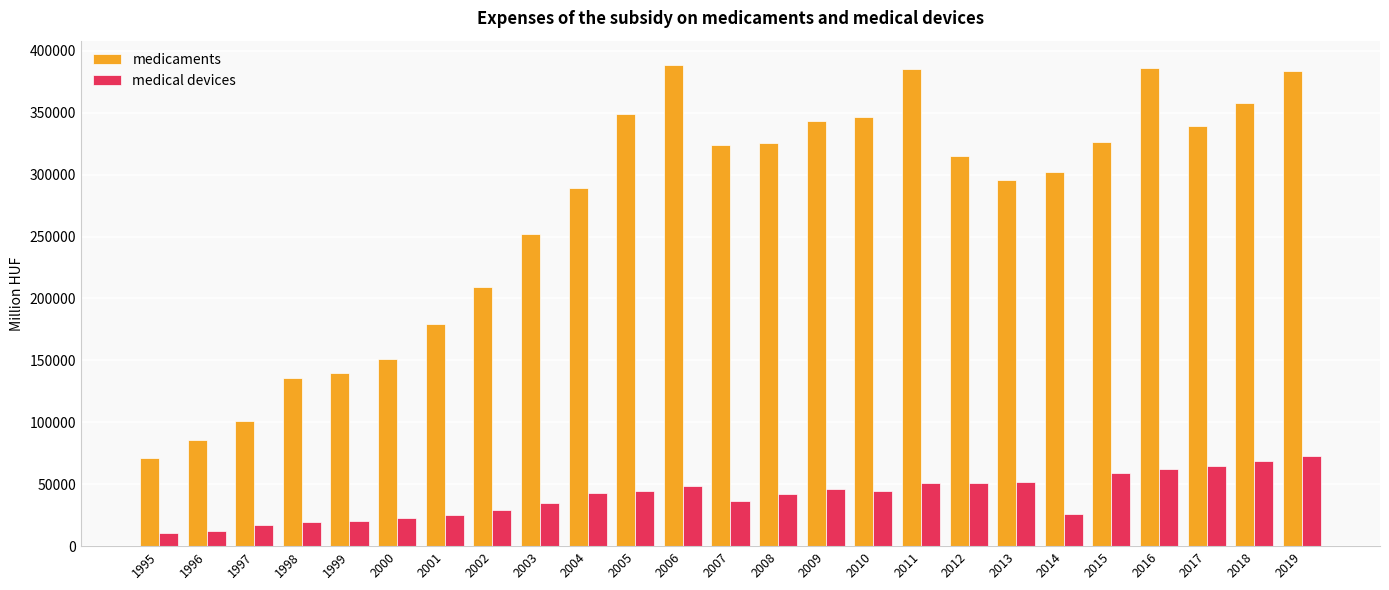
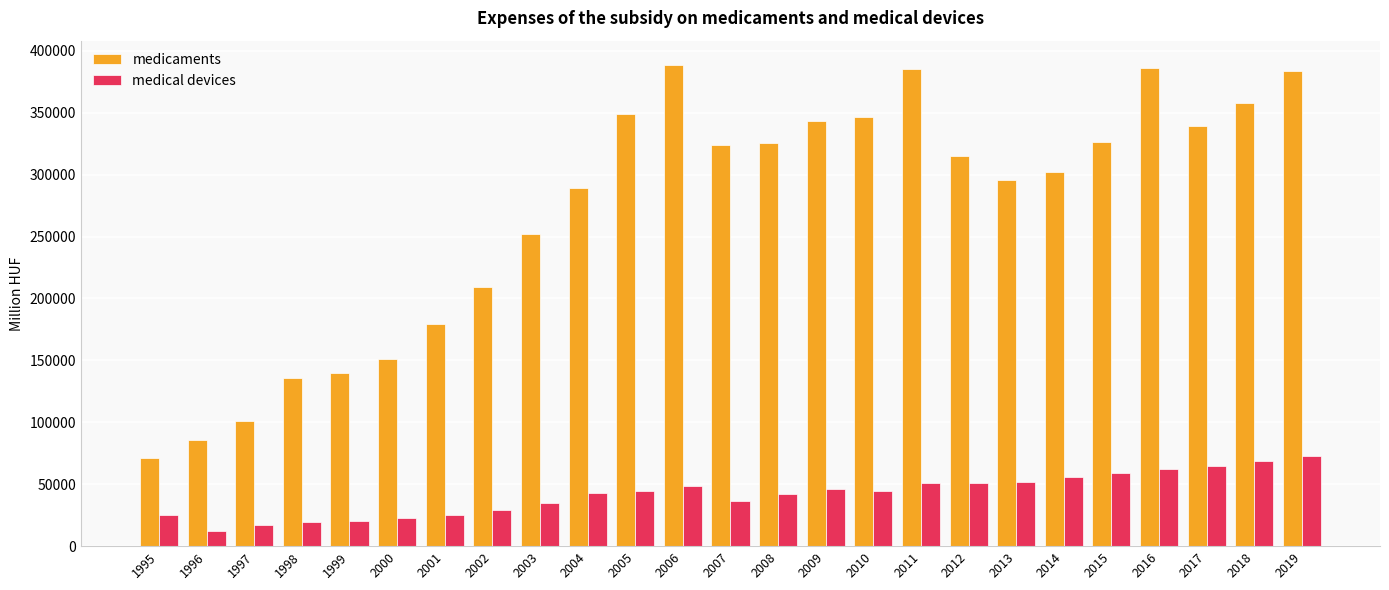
medical devices, 1995: 11000 -> 25000
medical devices, 2014: 26000 -> 56000
